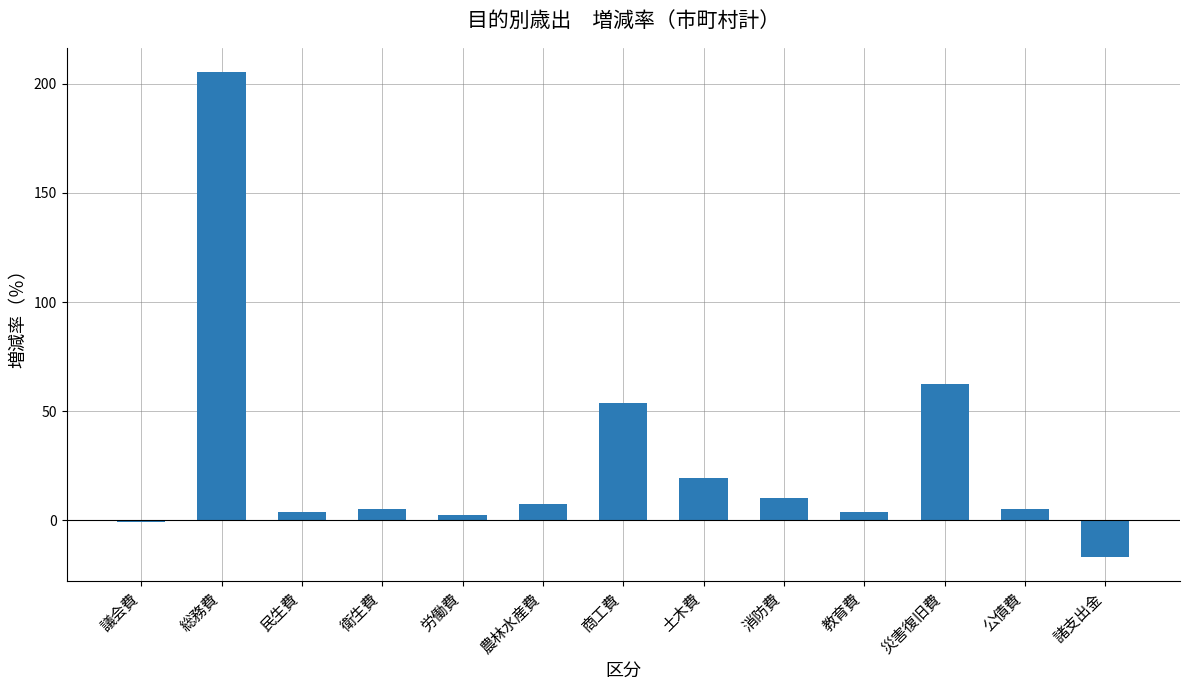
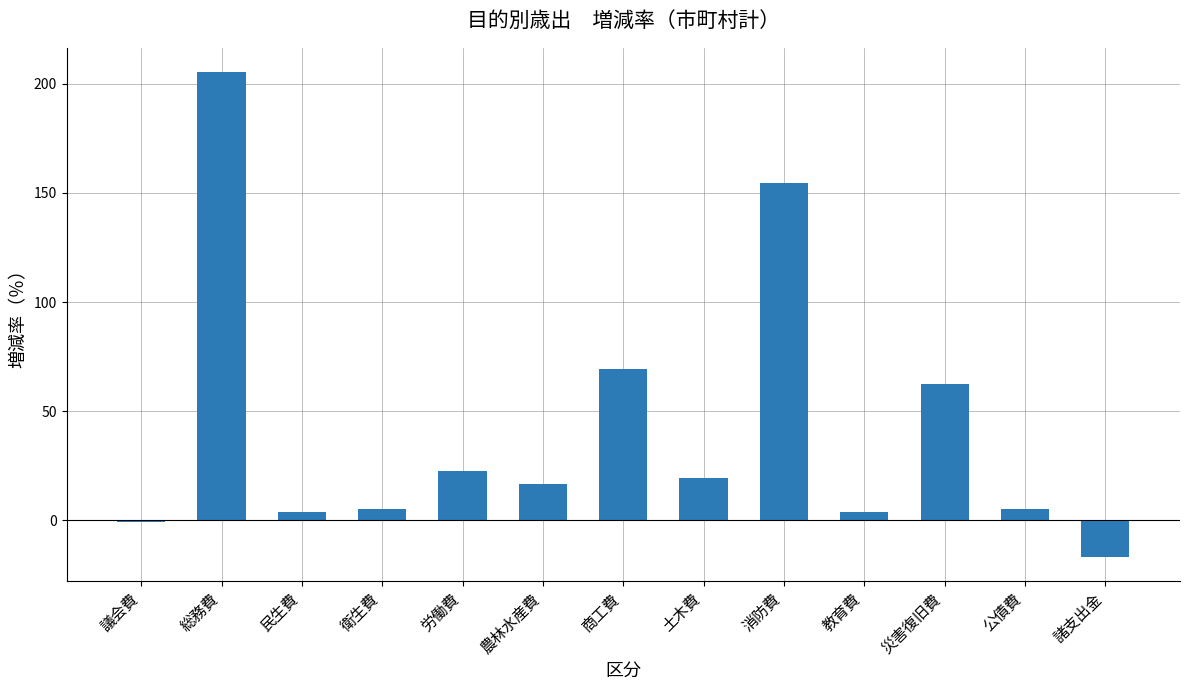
労働費: 2 -> 23
農林水産費: 8 -> 16
商工費: 54 -> 69
消防費: 10 -> 155
